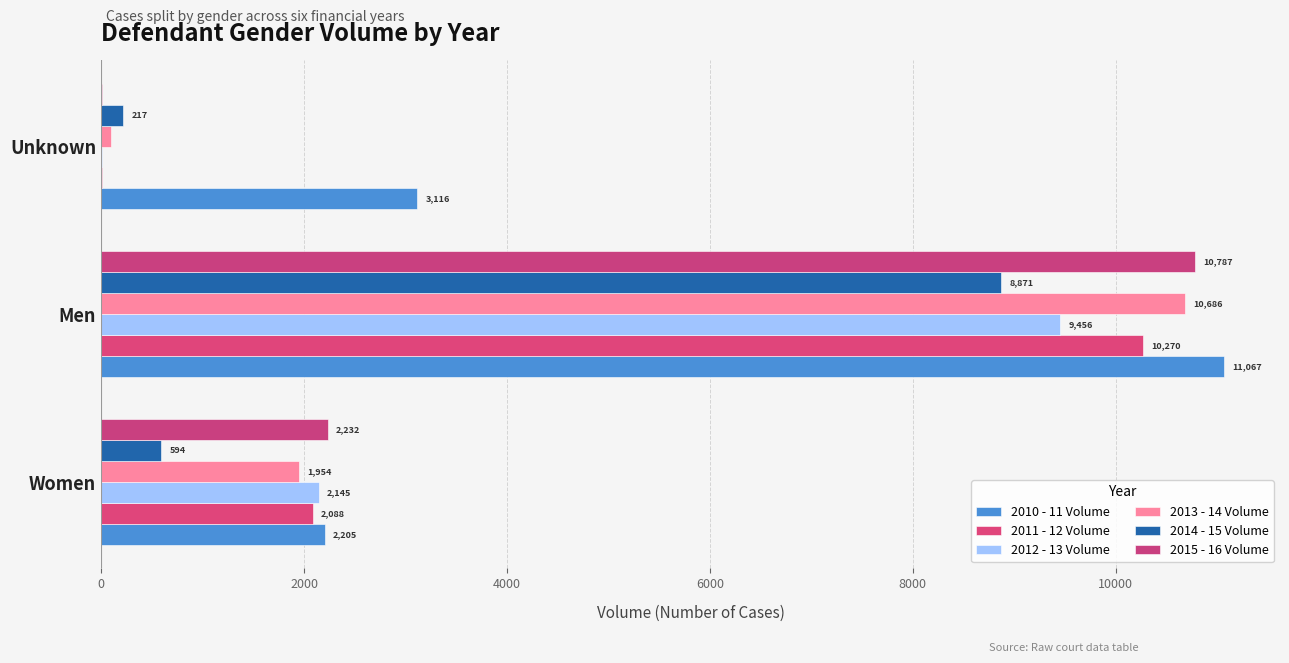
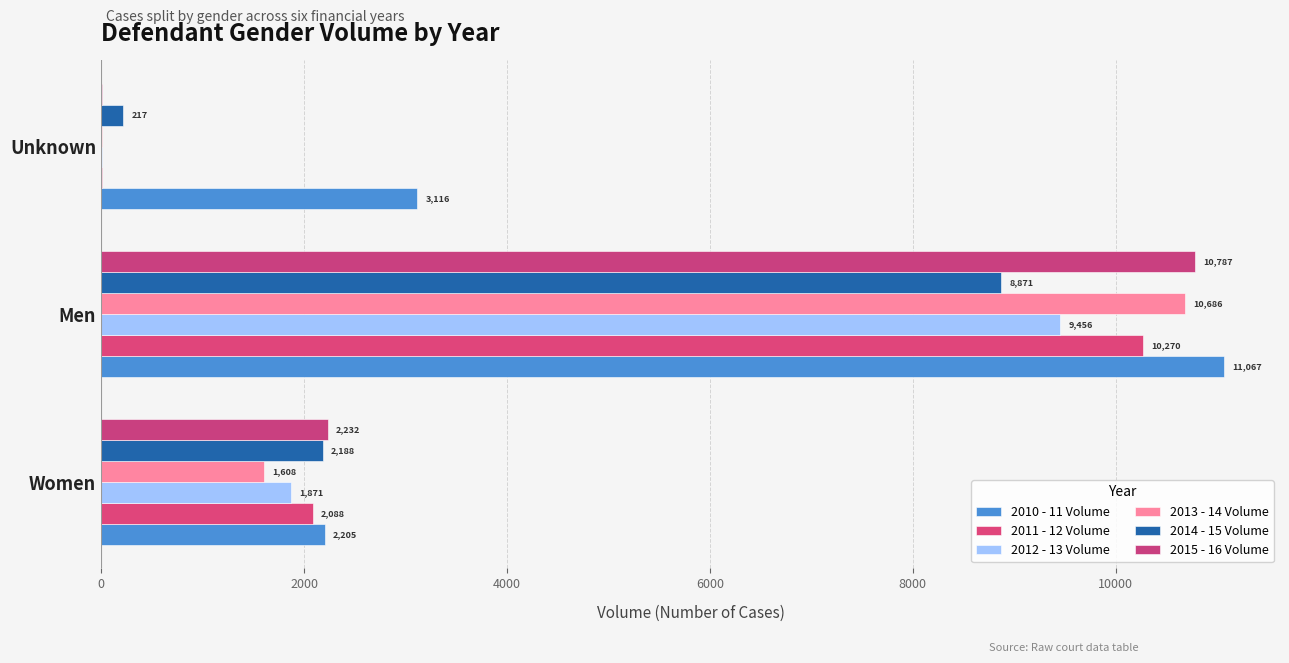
2013 - 14 Volume, Unknown: 100 -> 10
2014 - 15 Volume, Women: 594 -> 2,188
2013 - 14 Volume, Women: 1,954 -> 1,608
2012 - 13 Volume, Women: 2,145 -> 1,871
